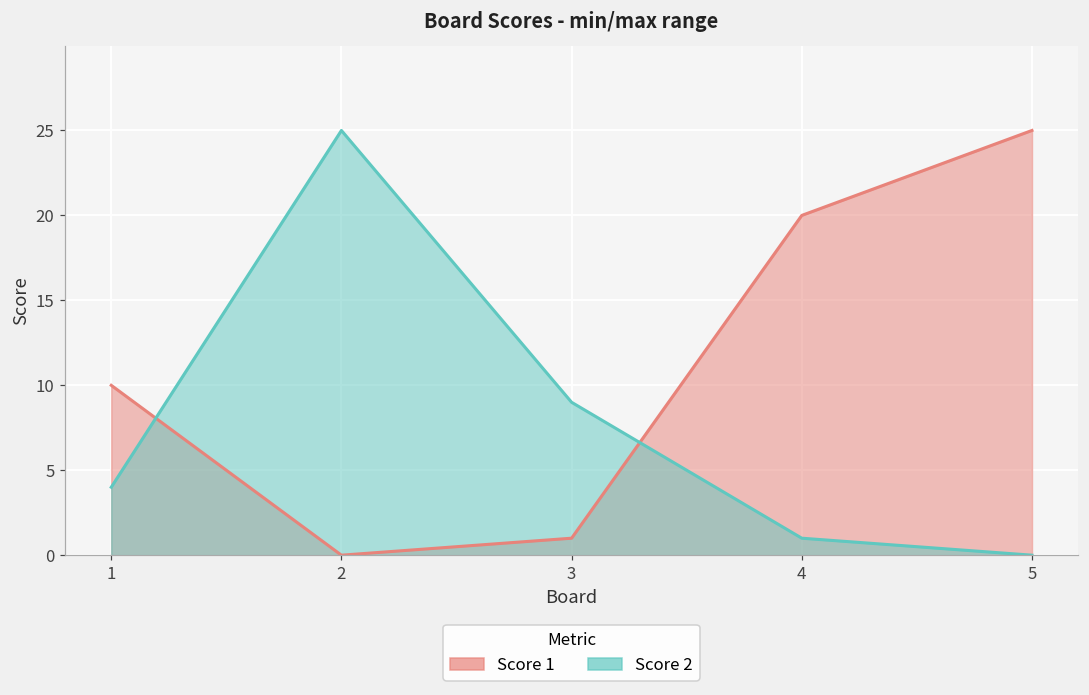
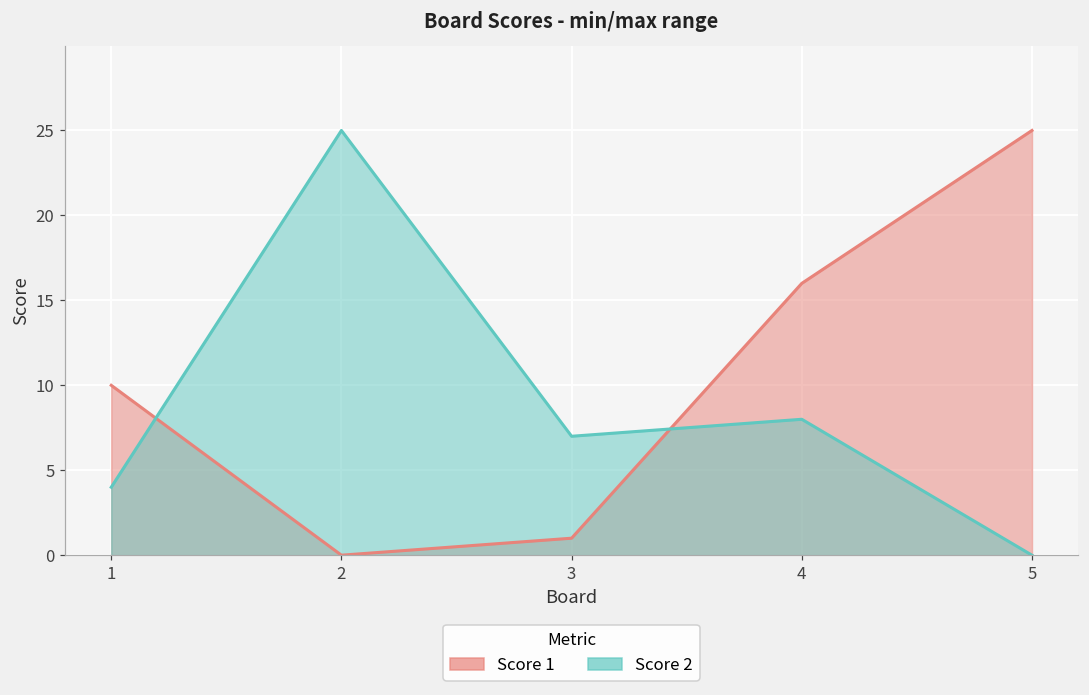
Score 2, 3: 9 -> 7
Score 1, 4: 20 -> 16
Score 2, 4: 1 -> 8
